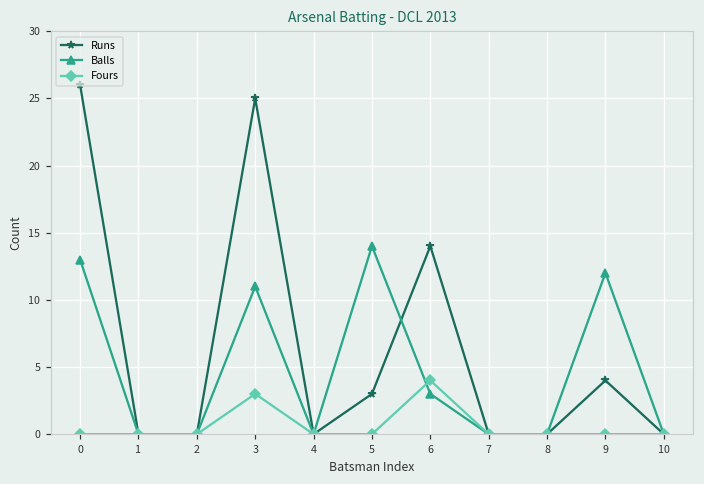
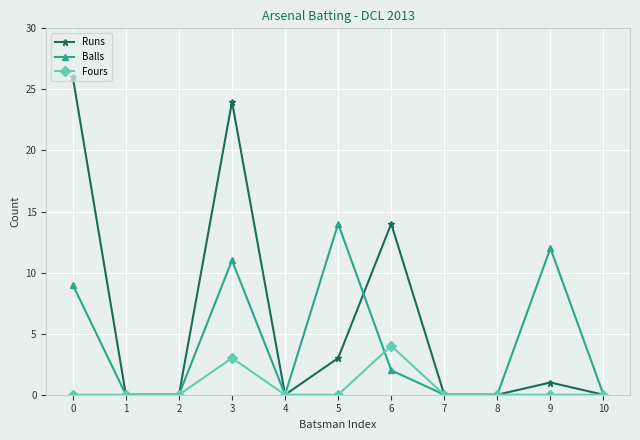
Balls, 0: 13 -> 9
Runs, 3: 25 -> 24
Balls, 6: 3 -> 2
Runs, 9: 4 -> 1
